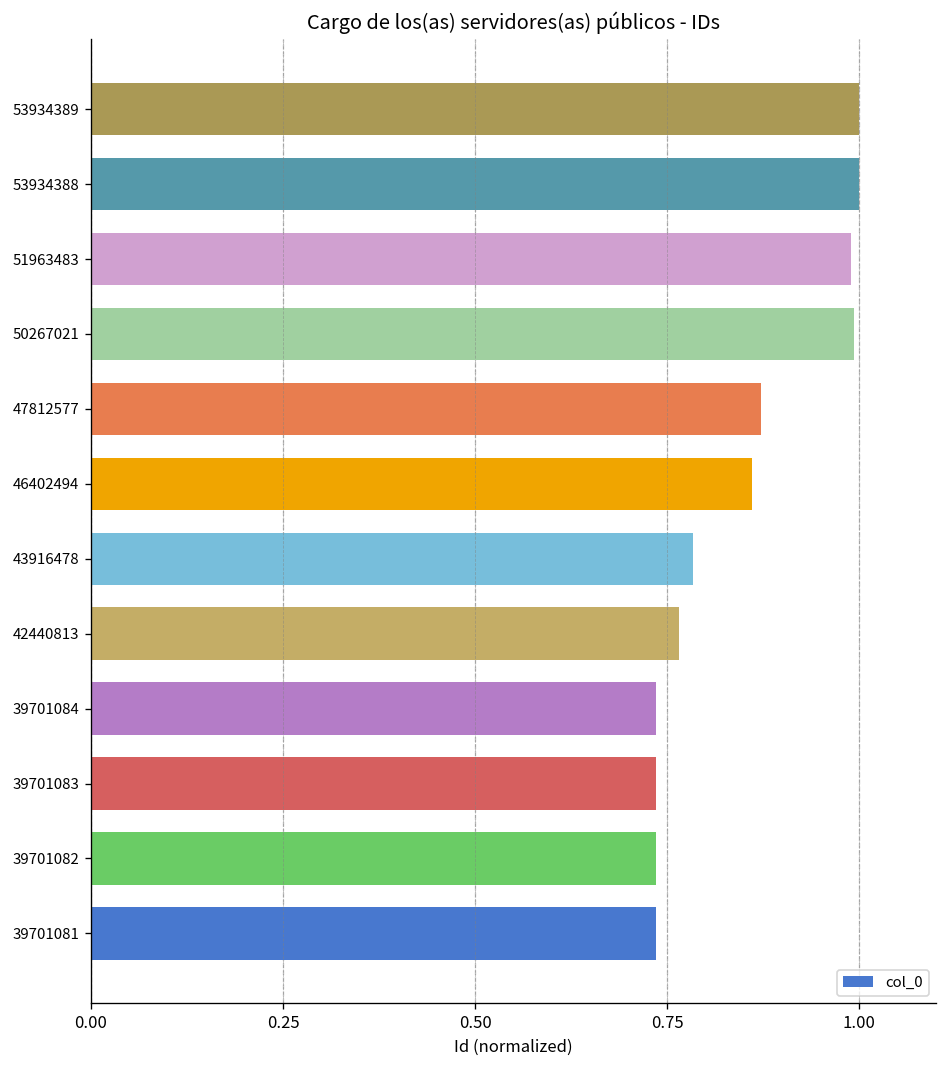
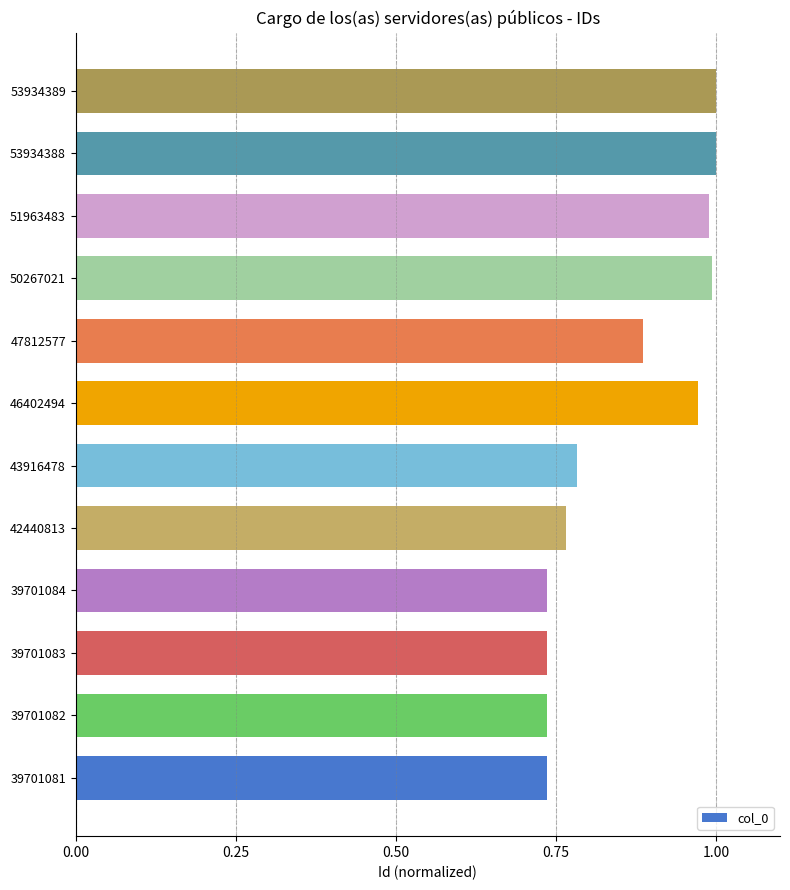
47812577: 0.87 -> 0.89
46402494: 0.86 -> 0.97
